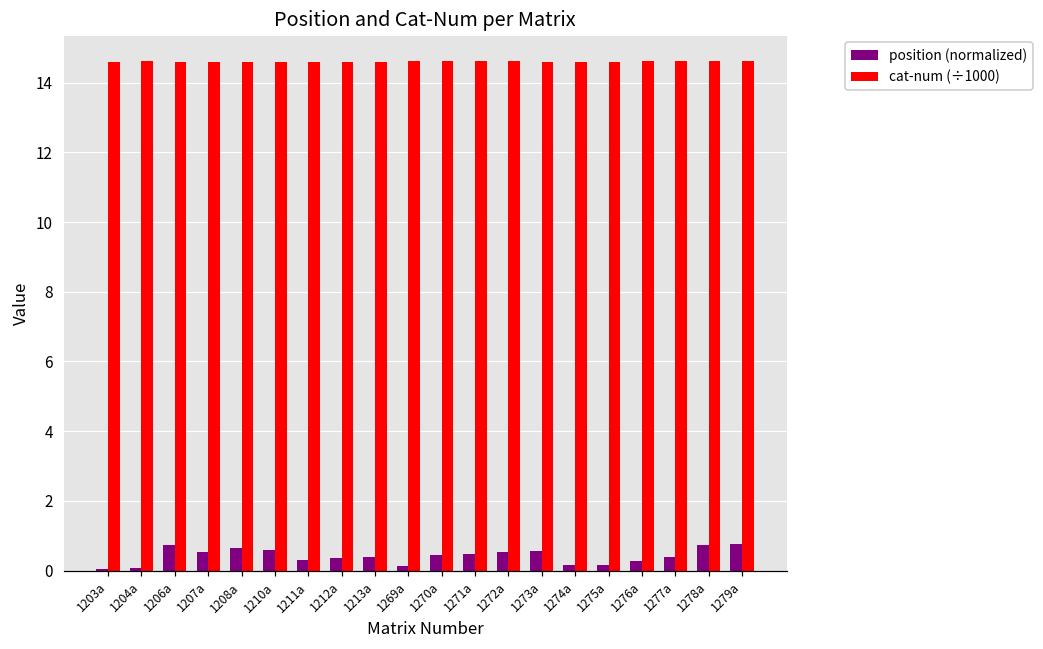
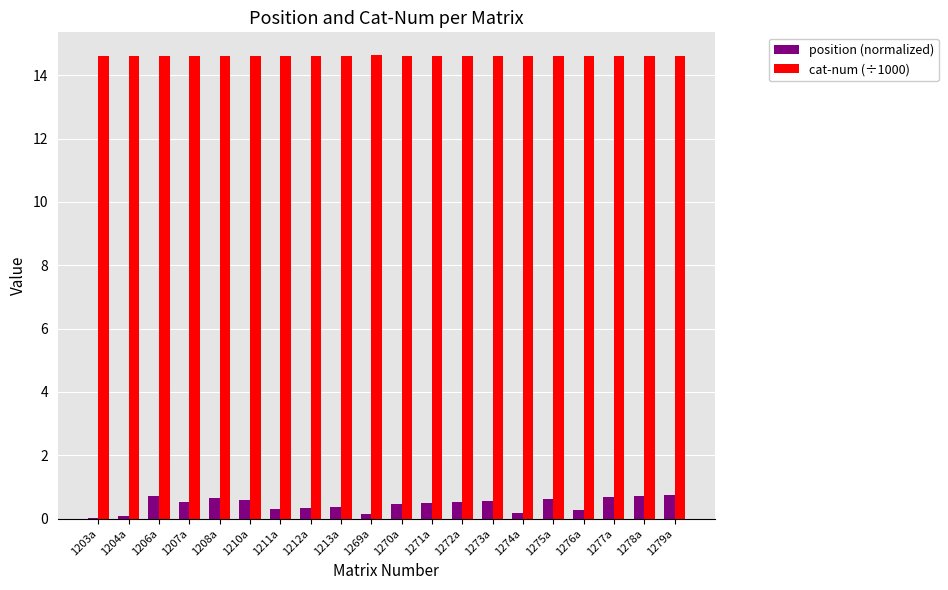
position (normalized), 1275a: 0.2 -> 0.6
position (normalized), 1277a: 0.4 -> 0.7
